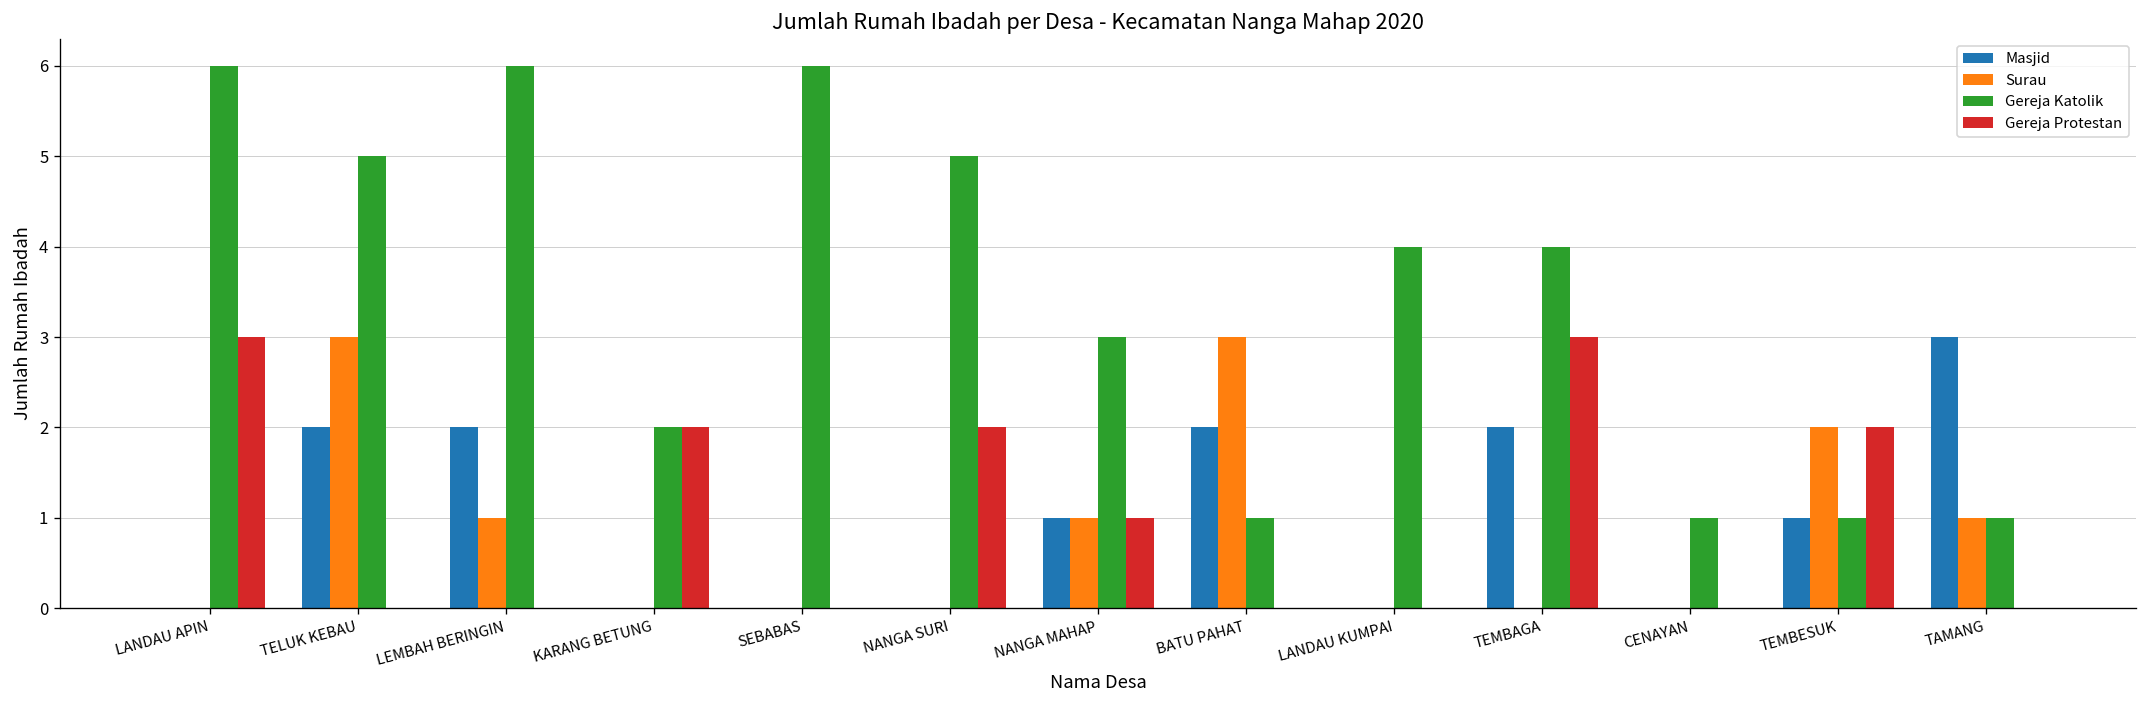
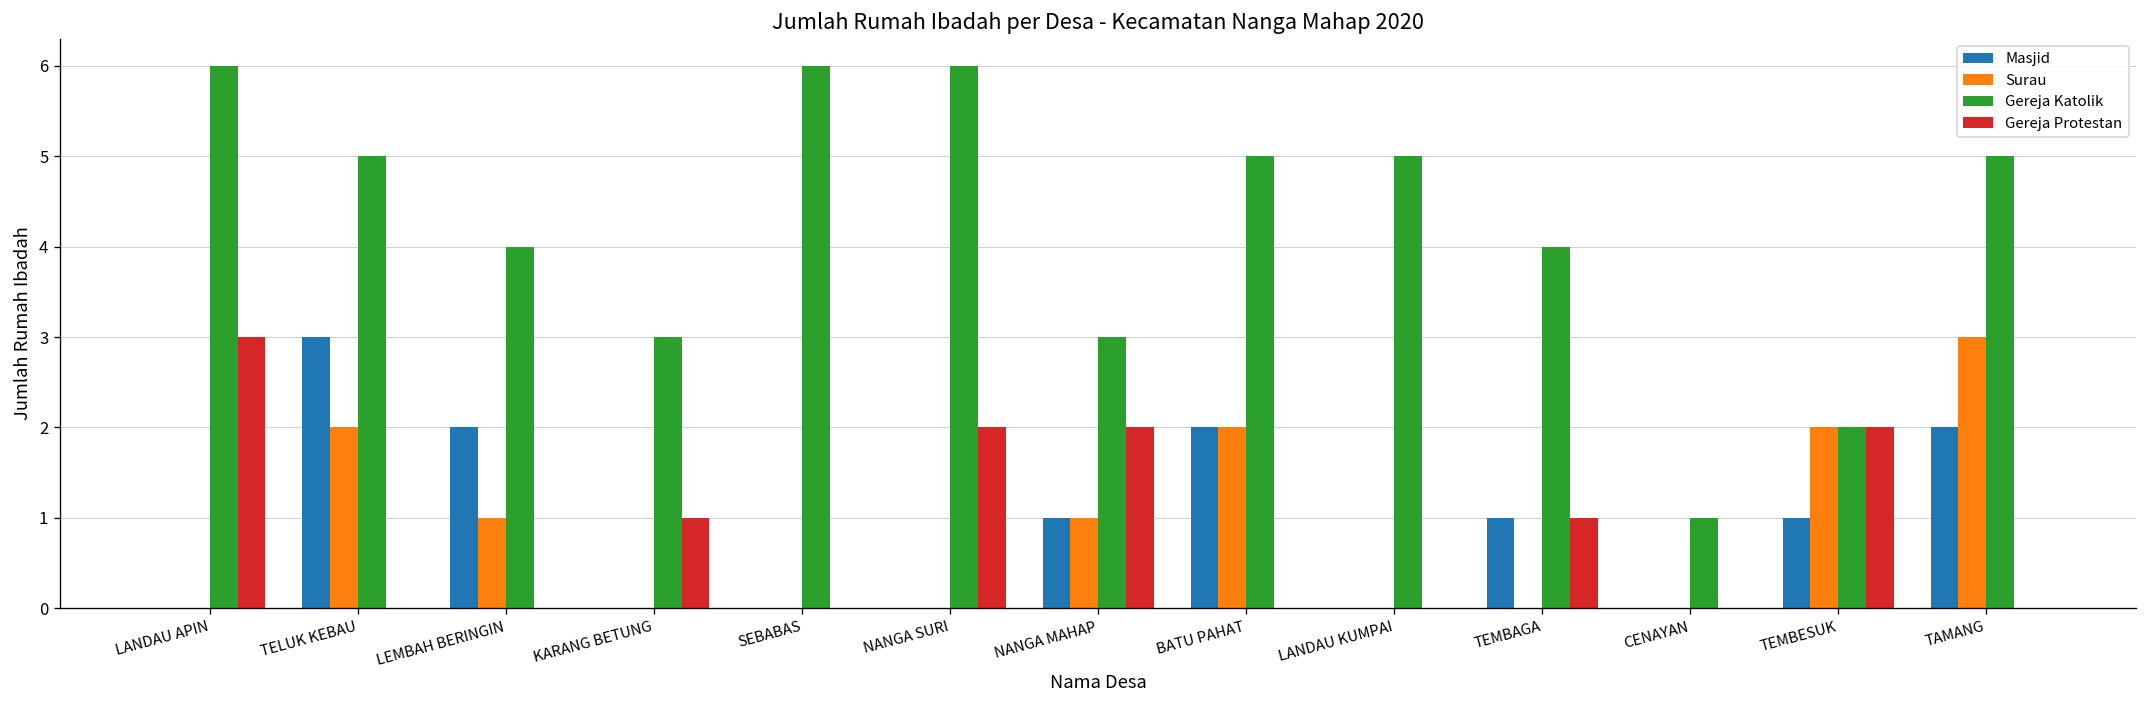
Masjid, TELUK KEBAU: 2 -> 3
Surau, TELUK KEBAU: 3 -> 2
Gereja Katolik, LEMBAH BERINGIN: 6 -> 4
Gereja Katolik, KARANG BETUNG: 2 -> 3
Gereja Protestan, KARANG BETUNG: 2 -> 1
Gereja Katolik, NANGA SURI: 5 -> 6
Gereja Protestan, NANGA MAHAP: 1 -> 2
Surau, BATU PAHAT: 3 -> 2
Gereja Katolik, BATU PAHAT: 1 -> 5
Gereja Katolik, LANDAU KUMPAI: 4 -> 5
Masjid, TEMBAGA: 2 -> 1
Gereja Protestan, TEMBAGA: 3 -> 1
Gereja Katolik, TEMBESUK: 1 -> 2
Masjid, TAMANG: 3 -> 2
Surau, TAMANG: 1 -> 3
Gereja Katolik, TAMANG: 1 -> 5
